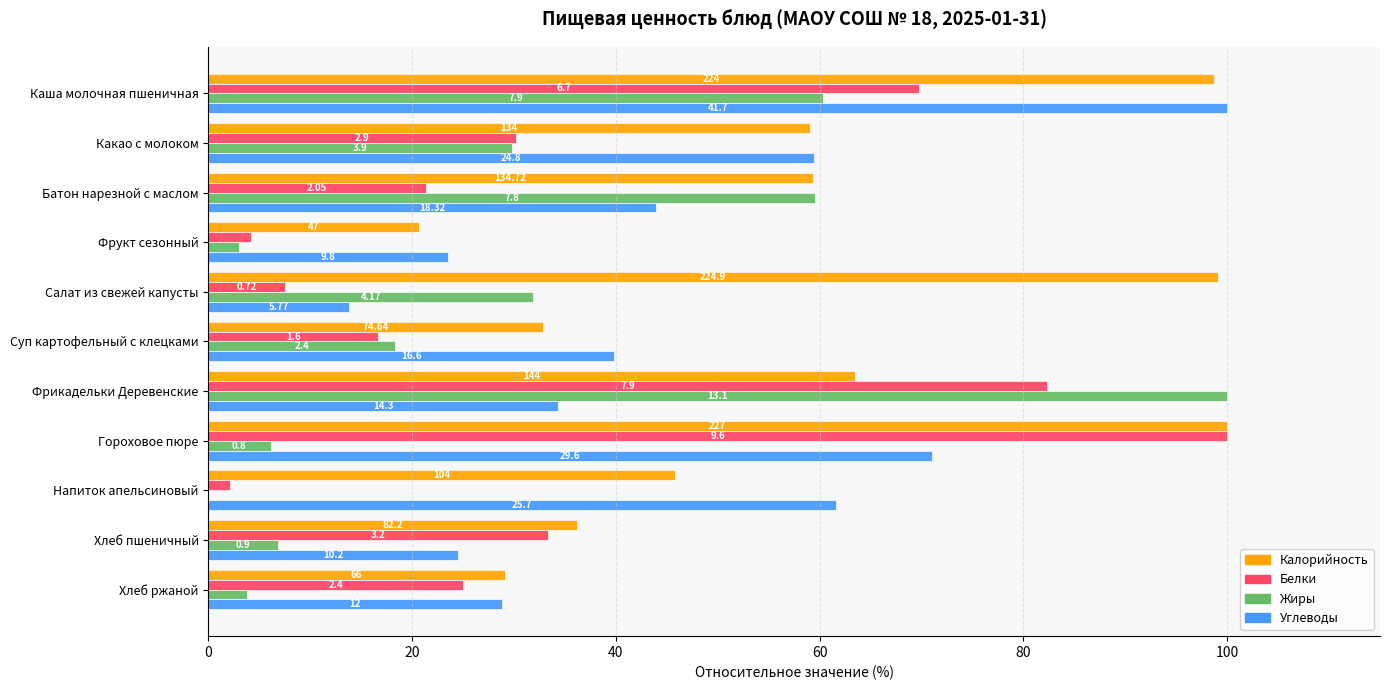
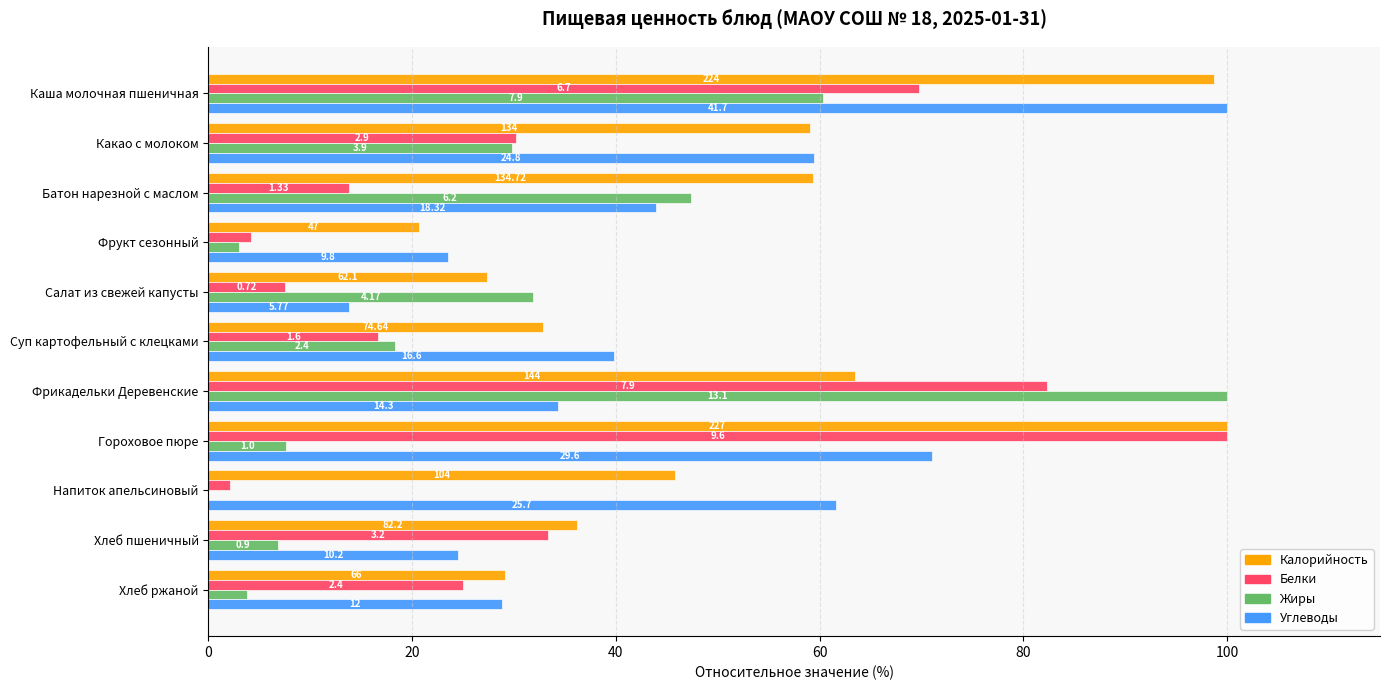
Белки, Батон нарезной с маслом: 2.05 -> 1.33
Жиры, Батон нарезной с маслом: 7.8 -> 6.2
Калорийность, Салат из свежей капусты: 224.9 -> 62.1
Жиры, Гороховое пюре: 0.8 -> 1.0
